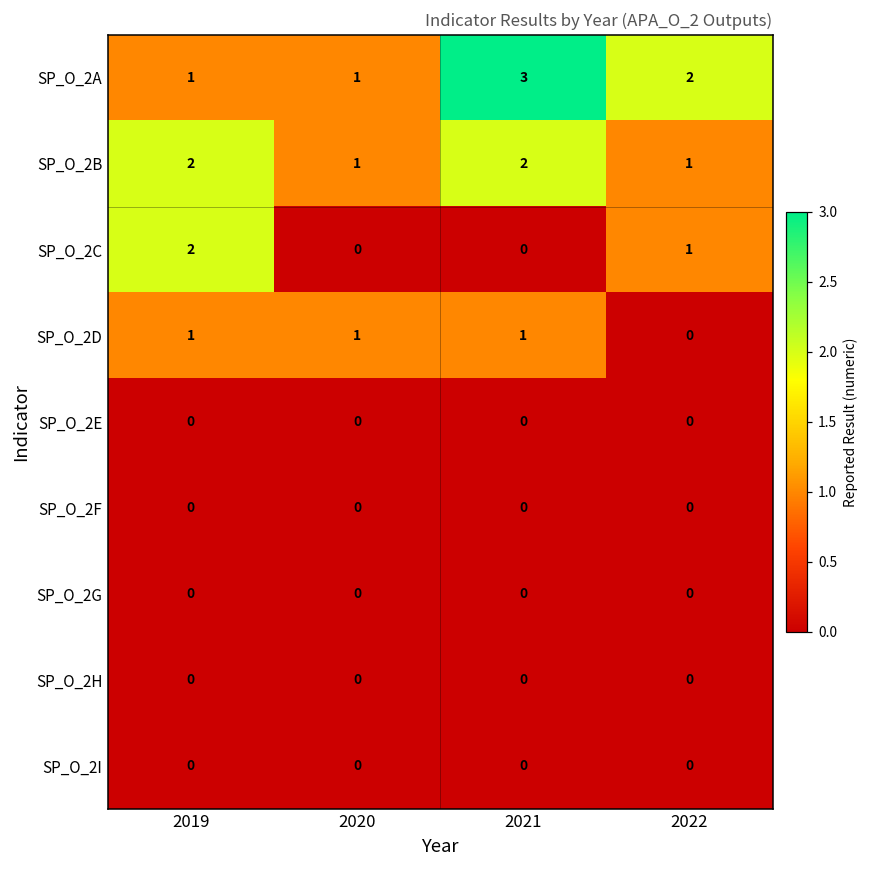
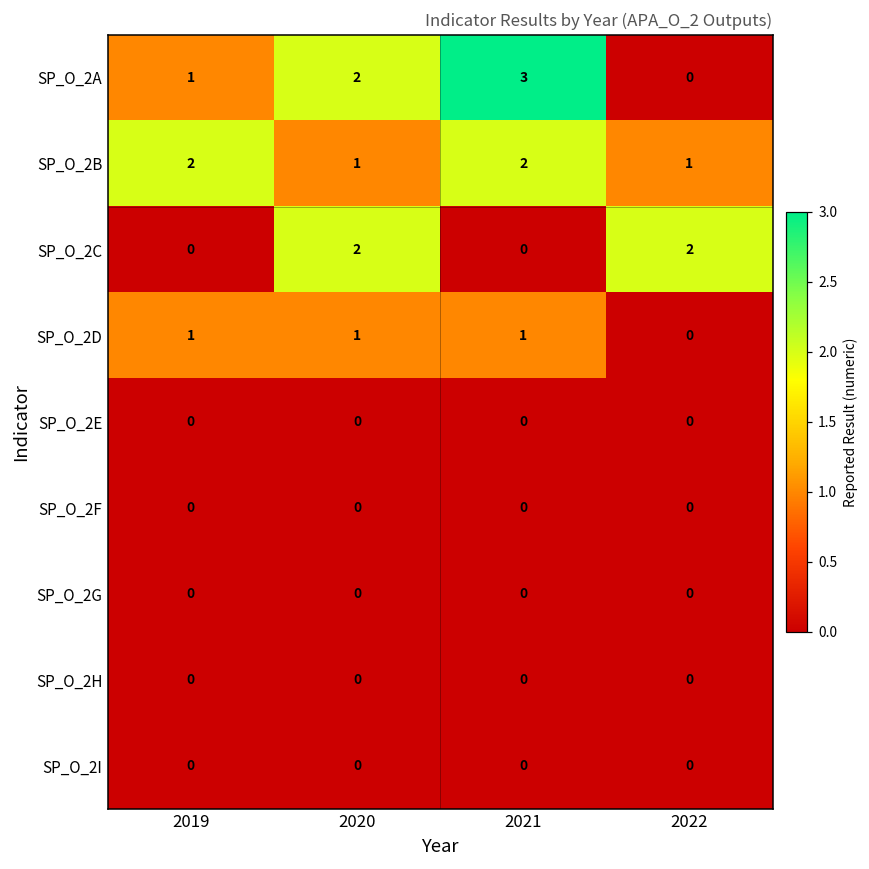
SP_O_2A, 2020: 1 -> 2
SP_O_2A, 2022: 2 -> 0
SP_O_2C, 2019: 2 -> 0
SP_O_2C, 2020: 0 -> 2
SP_O_2C, 2022: 1 -> 2
